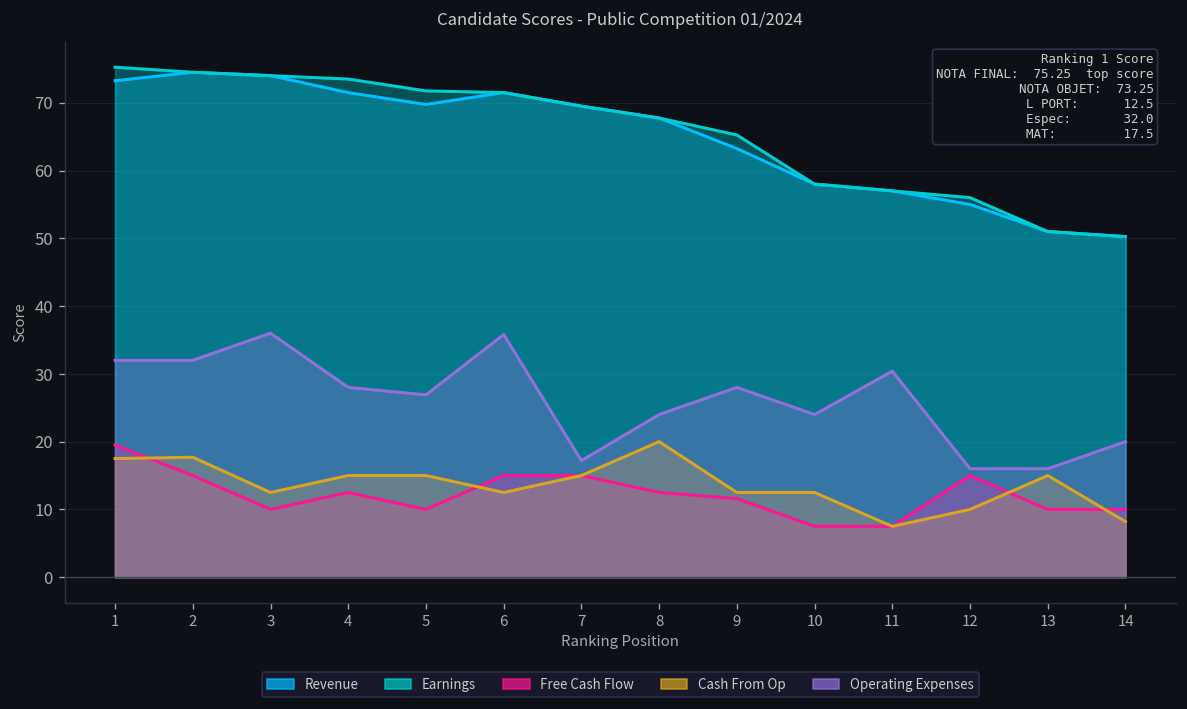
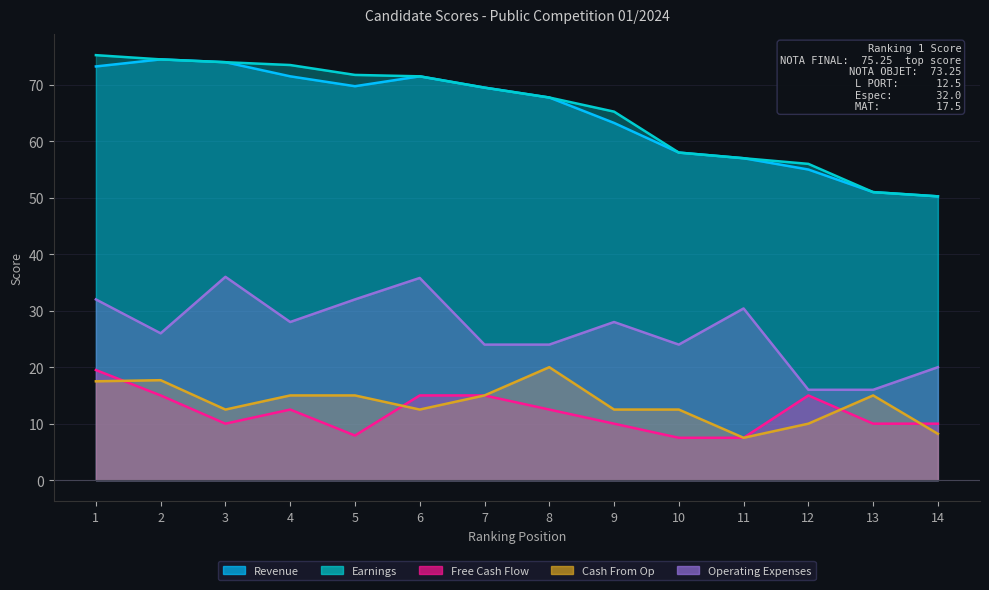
Operating Expenses, 2: 32 -> 26
Free Cash Flow, 5: 10 -> 8
Operating Expenses, 5: 27 -> 32
Operating Expenses, 7: 17 -> 24
Free Cash Flow, 9: 12 -> 10
